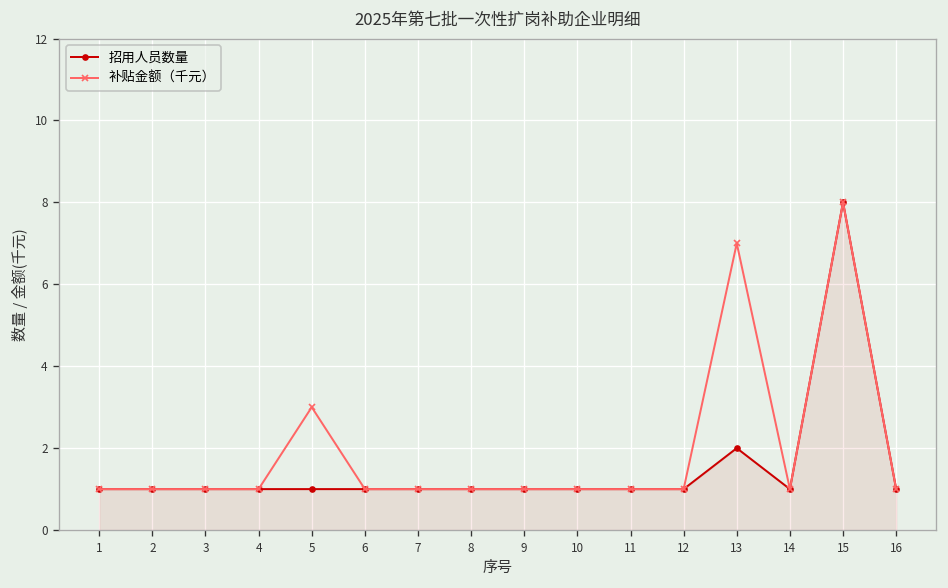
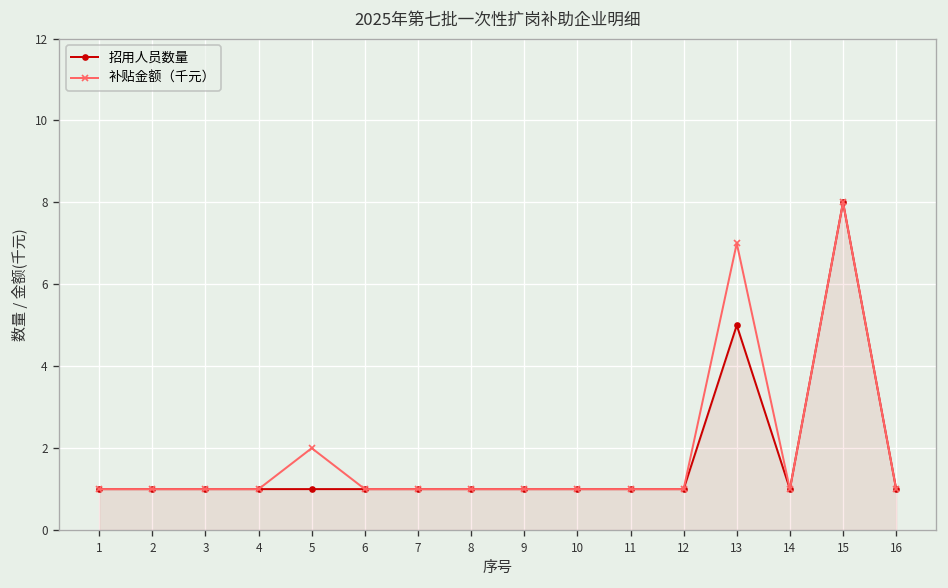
补贴金额（千元）, 5: 3 -> 2
招用人员数量, 13: 2 -> 5
